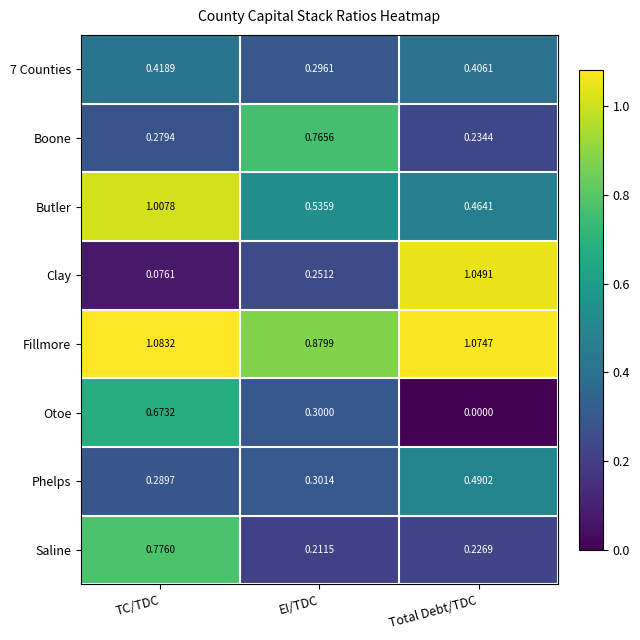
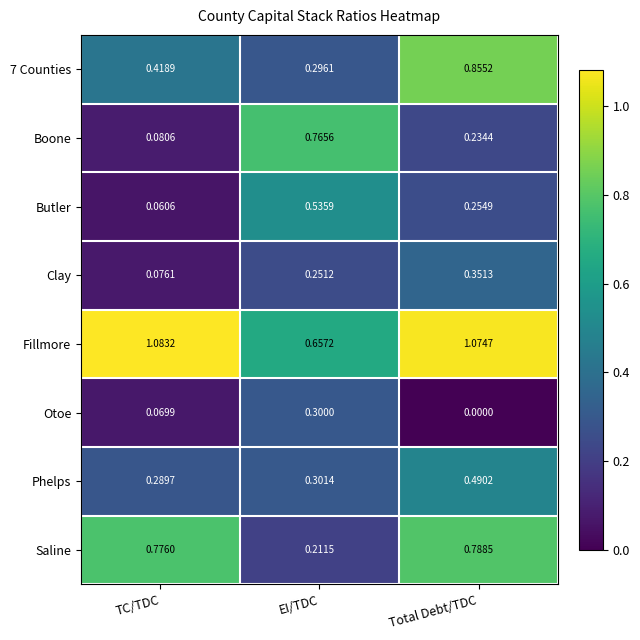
7 Counties, Total Debt/TDC: 0.4061 -> 0.8552
Boone, TC/TDC: 0.2794 -> 0.0806
Butler, TC/TDC: 1.0078 -> 0.0606
Butler, Total Debt/TDC: 0.4641 -> 0.2549
Clay, Total Debt/TDC: 1.0491 -> 0.3513
Fillmore, EI/TDC: 0.8799 -> 0.6572
Otoe, TC/TDC: 0.6732 -> 0.0699
Saline, Total Debt/TDC: 0.2269 -> 0.7885
